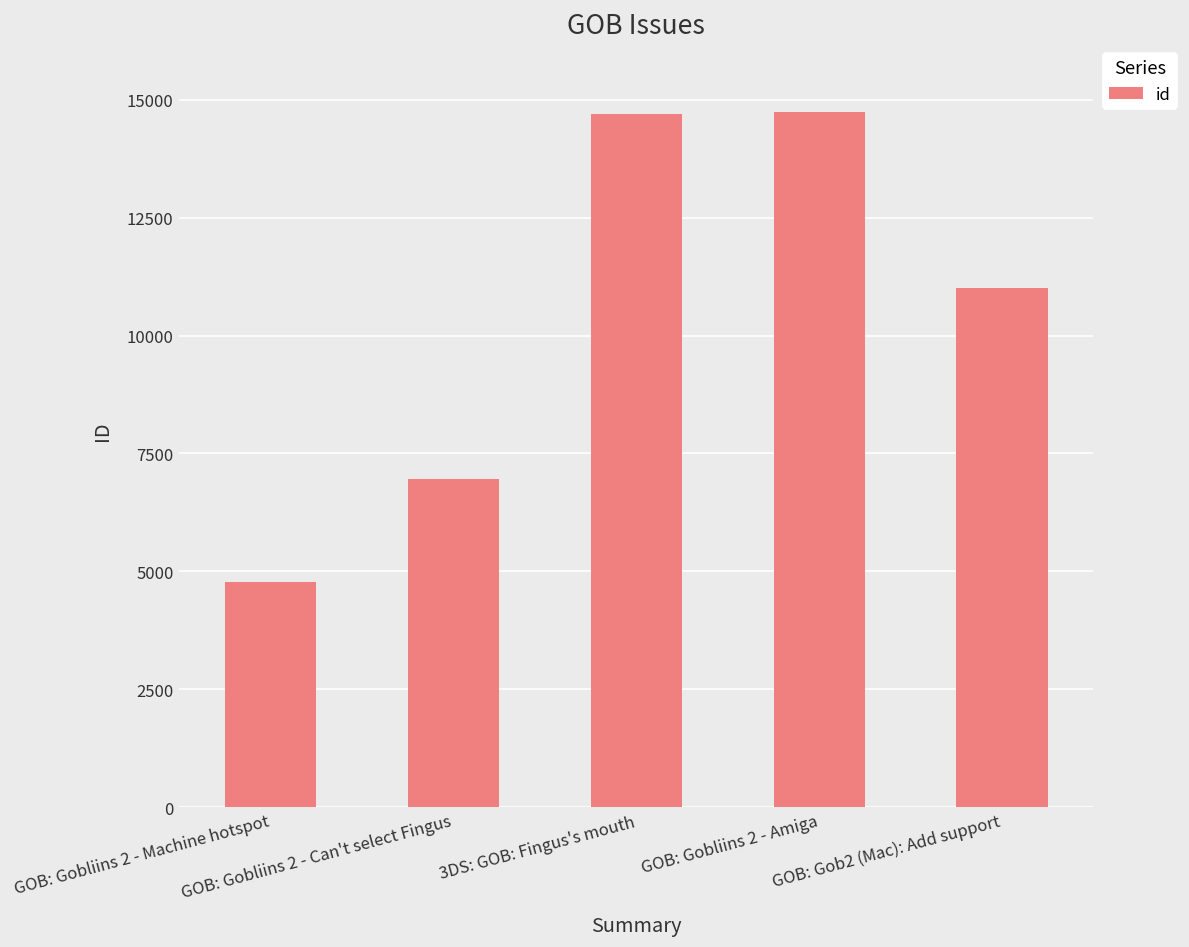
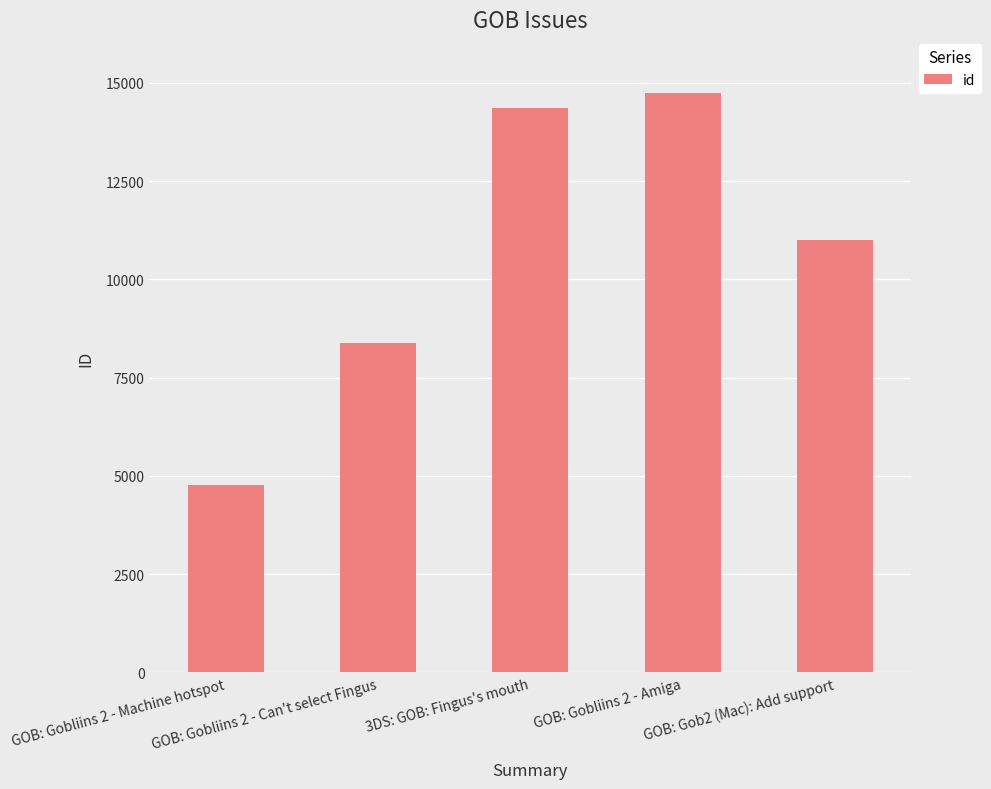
GOB: Gobliins 2 - Can't select Fingus: 7000 -> 8400
3DS: GOB: Fingus's mouth: 14700 -> 14400
